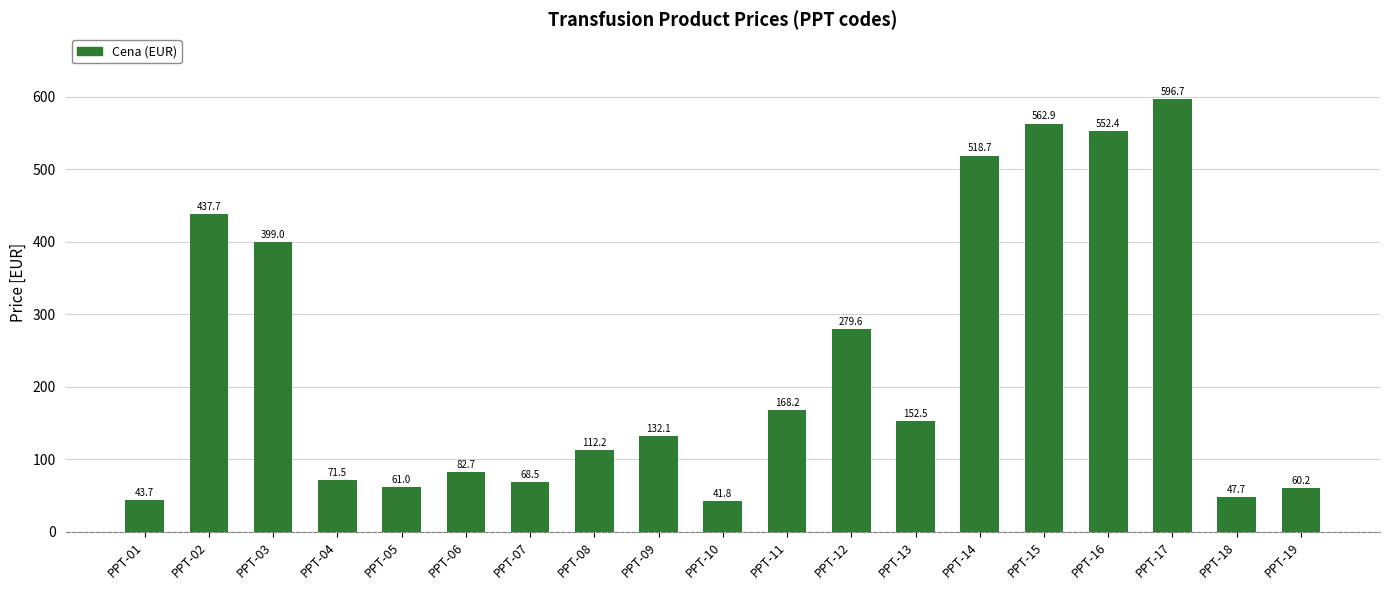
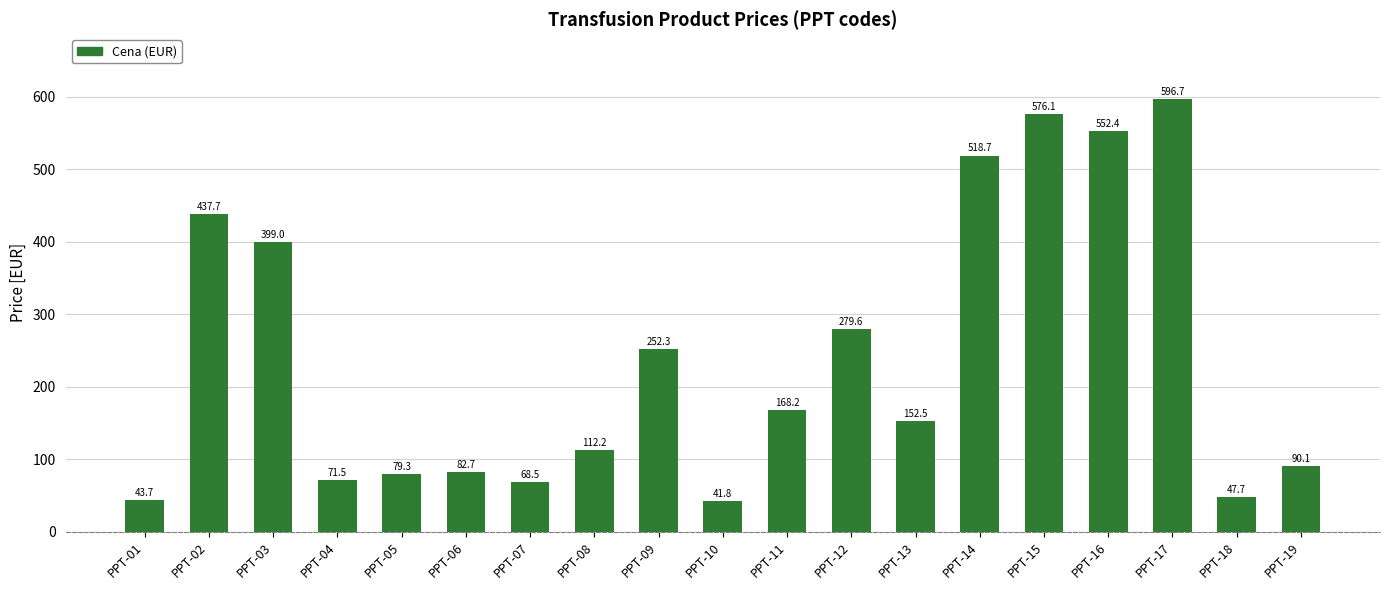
PPT-05: 61.0 -> 79.3
PPT-09: 132.1 -> 252.3
PPT-15: 562.9 -> 576.1
PPT-19: 60.2 -> 90.1
